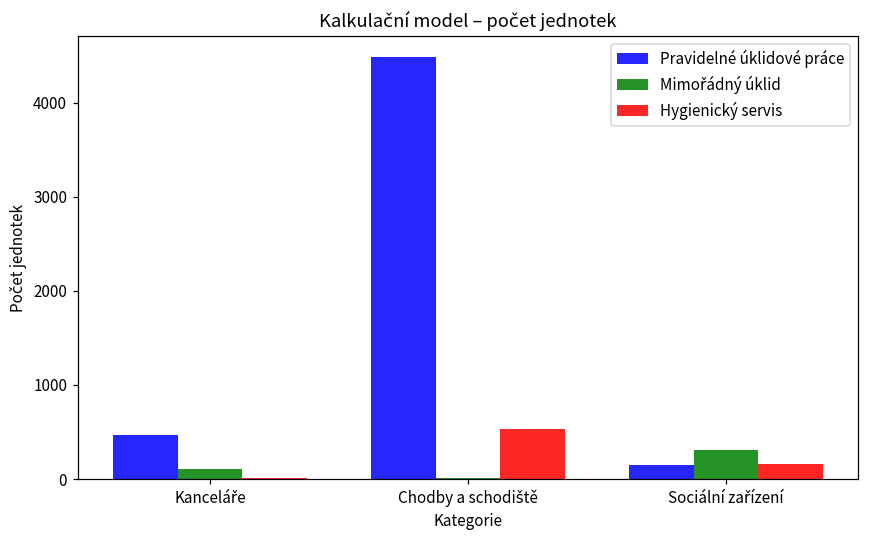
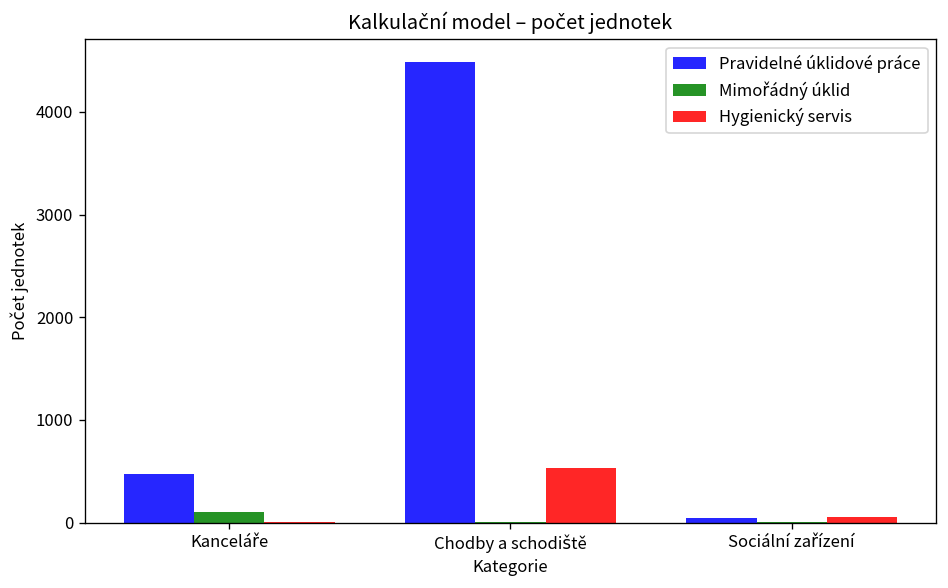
Pravidelné úklidové práce, Sociální zařízení: 100 -> 0
Mimořádný úklid, Sociální zařízení: 300 -> 0
Hygienický servis, Sociální zařízení: 200 -> 100
